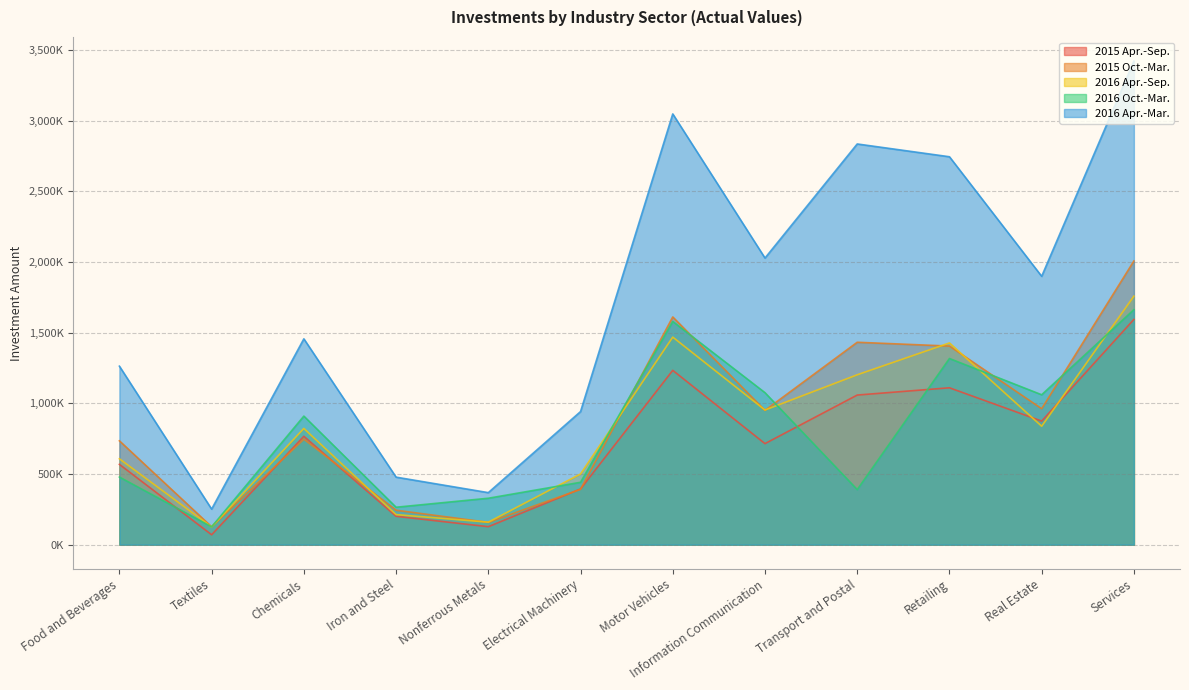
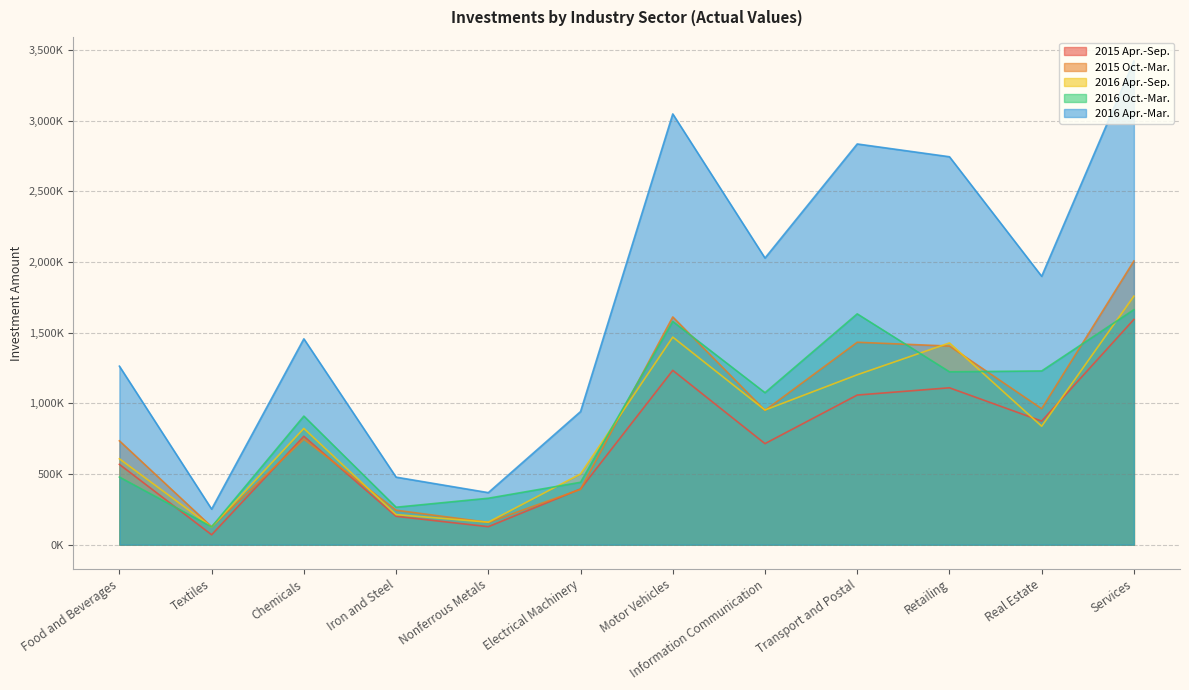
2016 Oct.-Mar., Transport and Postal: 390,000 -> 1,630,000
2016 Oct.-Mar., Retailing: 1,320,000 -> 1,220,000
2016 Oct.-Mar., Real Estate: 1,060,000 -> 1,230,000
